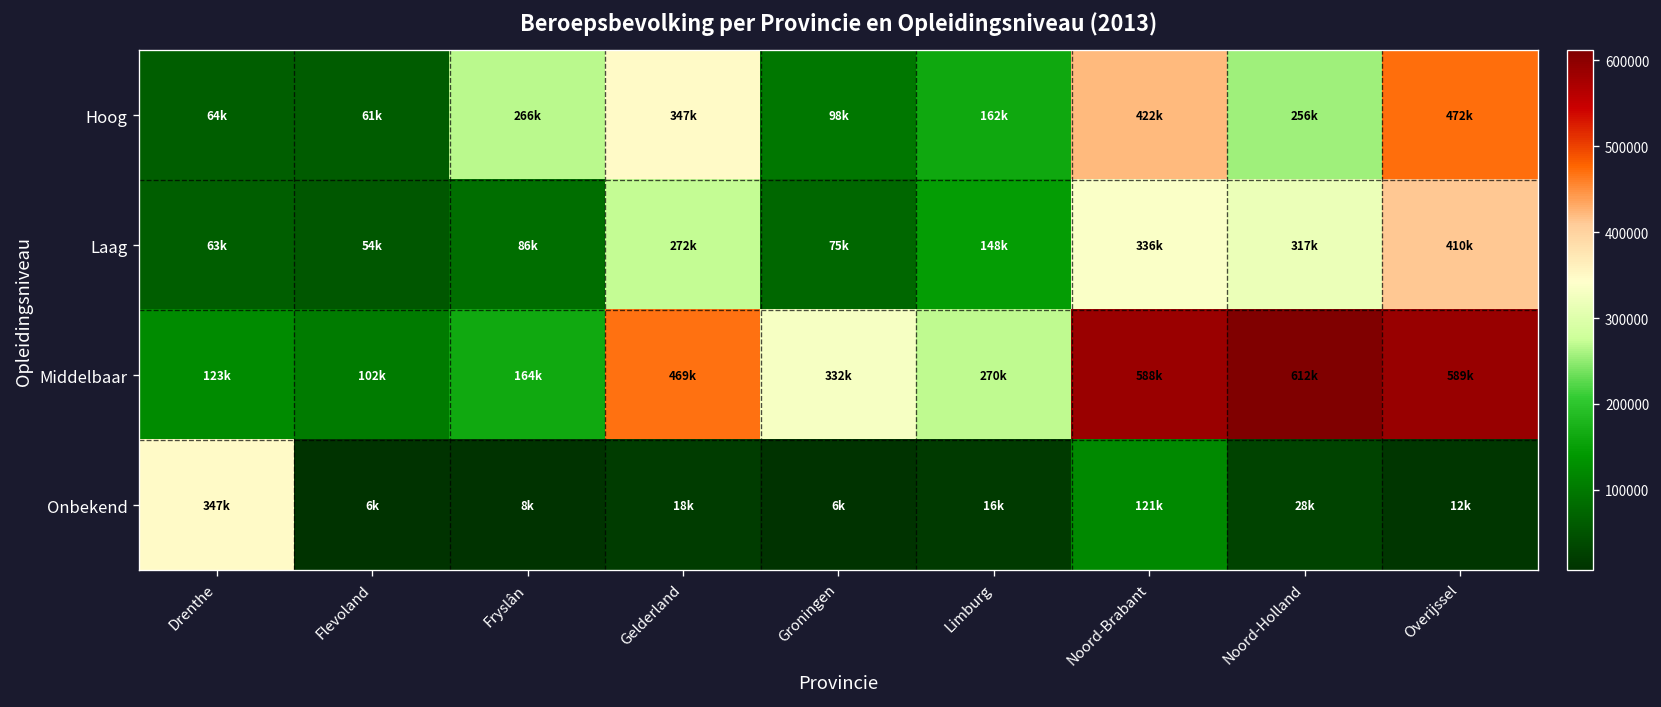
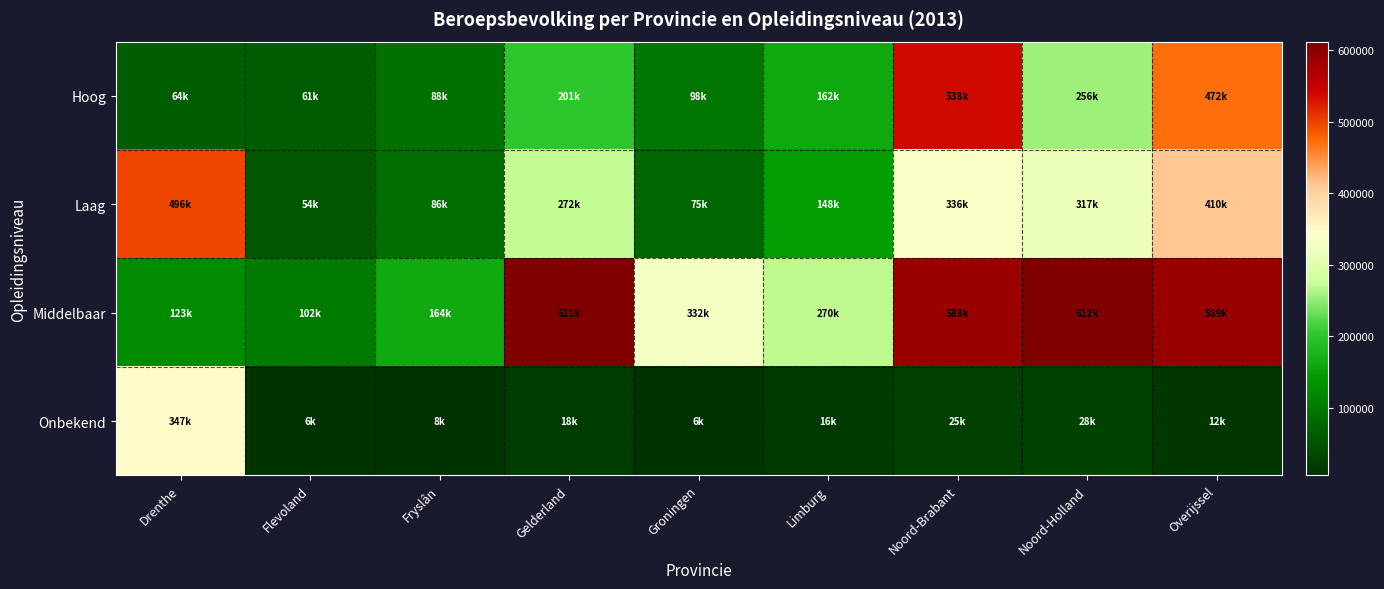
Hoog, Fryslân: 266k -> 88k
Hoog, Gelderland: 347k -> 201k
Hoog, Noord-Brabant: 422k -> 538k
Laag, Drenthe: 63k -> 496k
Middelbaar, Gelderland: 469k -> 611k
Onbekend, Noord-Brabant: 121k -> 25k
